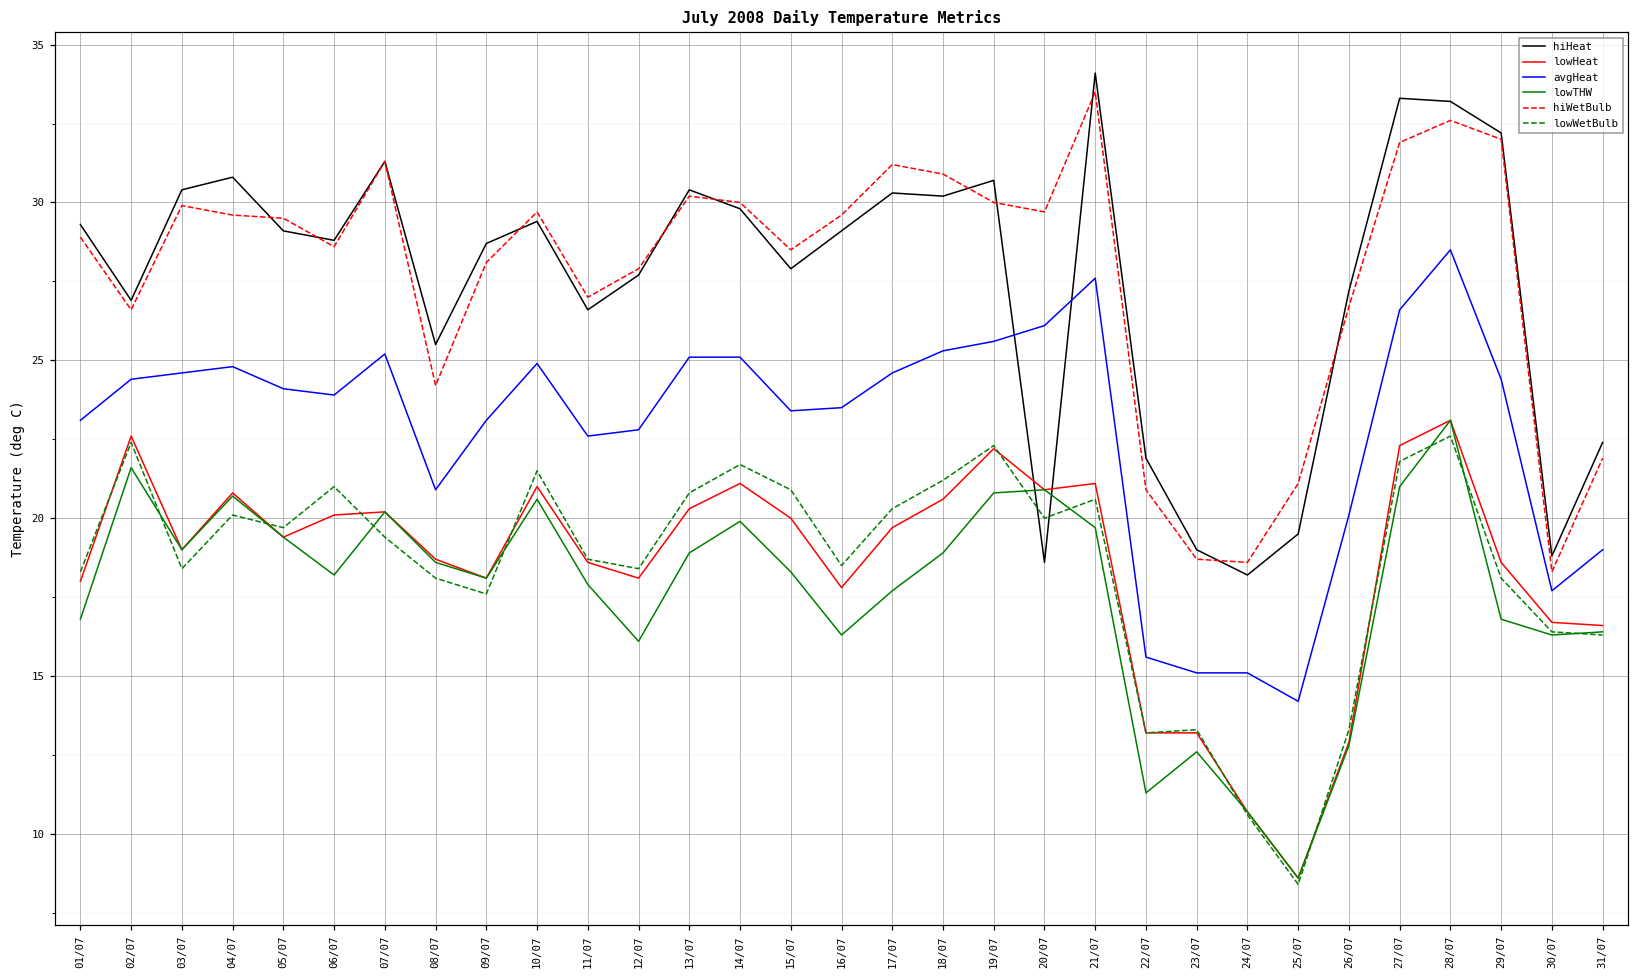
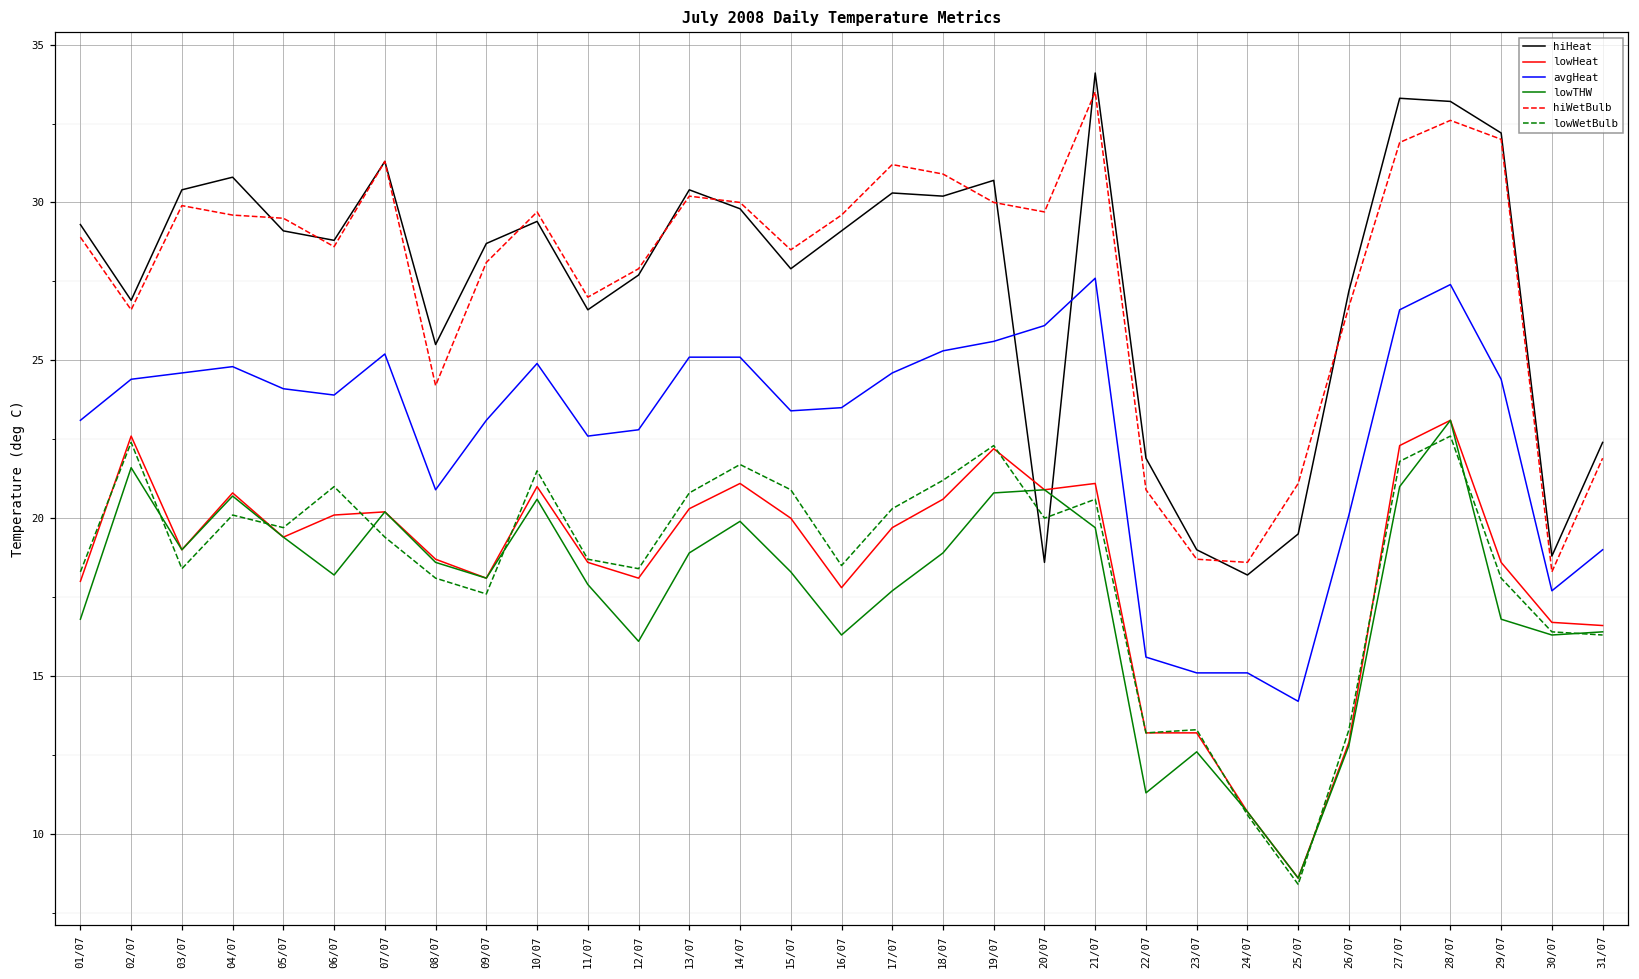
avgHeat, 28/07: 28.5 -> 27.4
